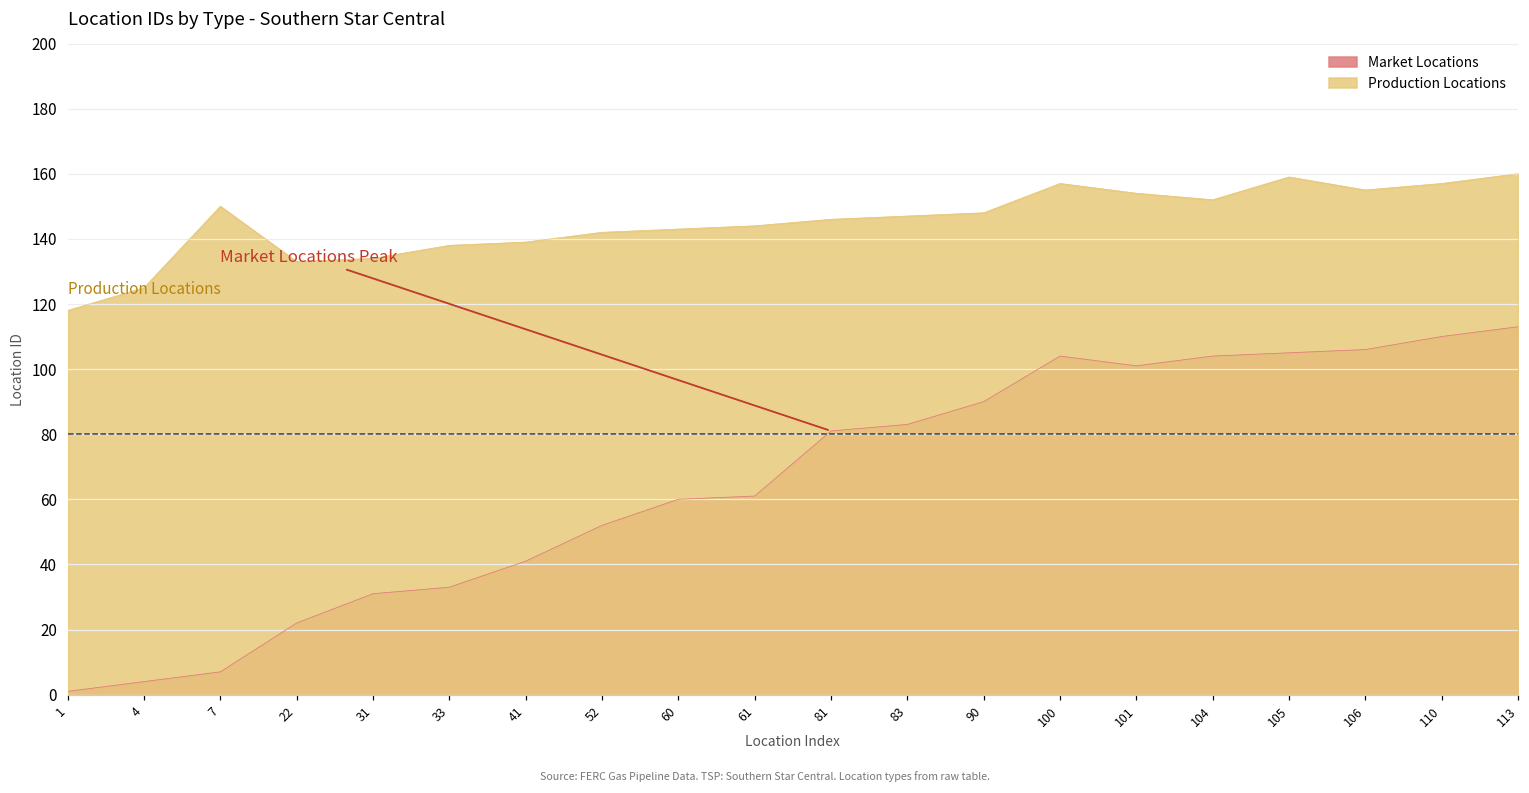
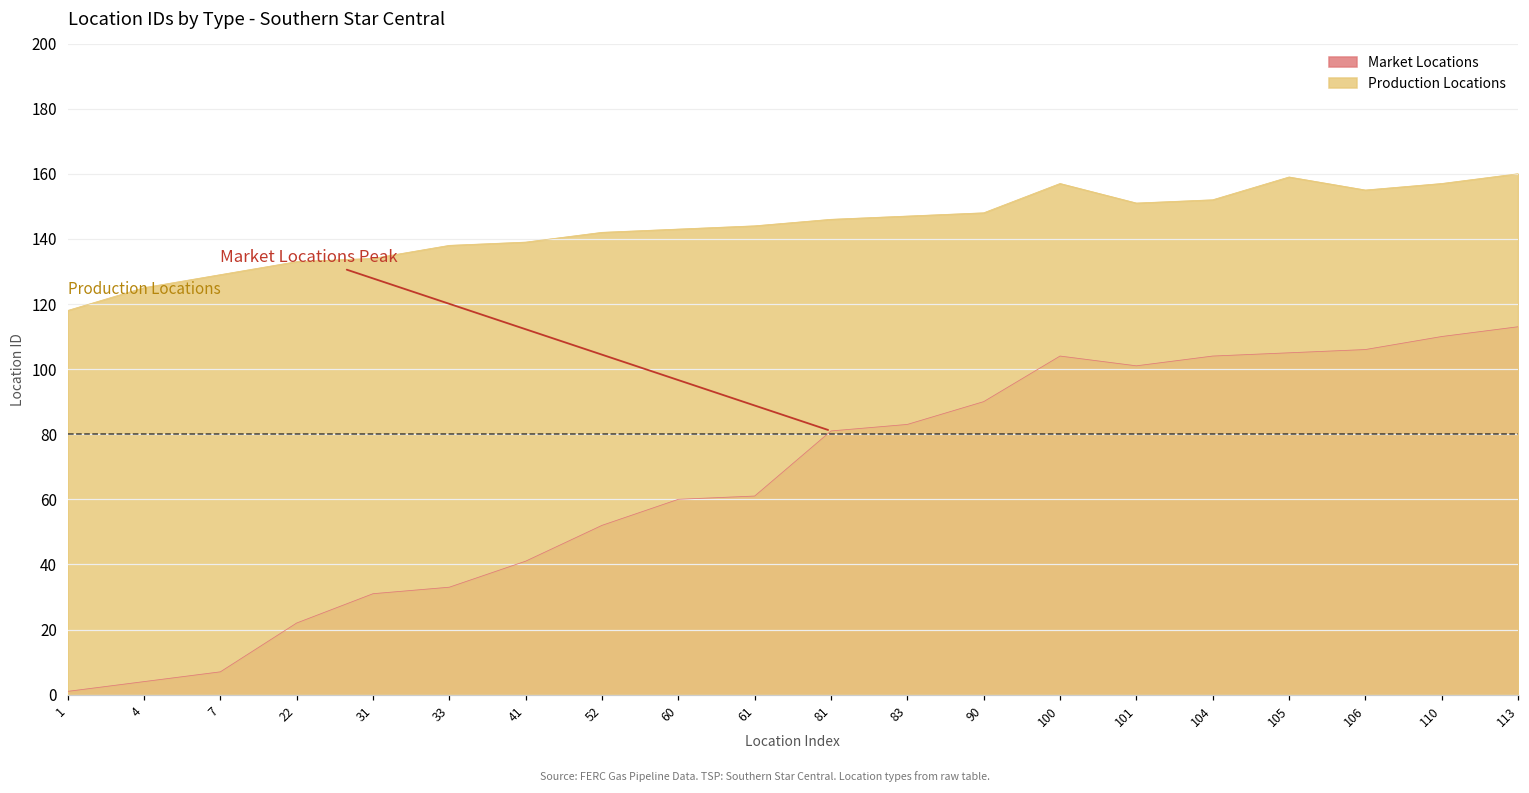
Production Locations, 7: 150 -> 129
Production Locations, 101: 154 -> 151
